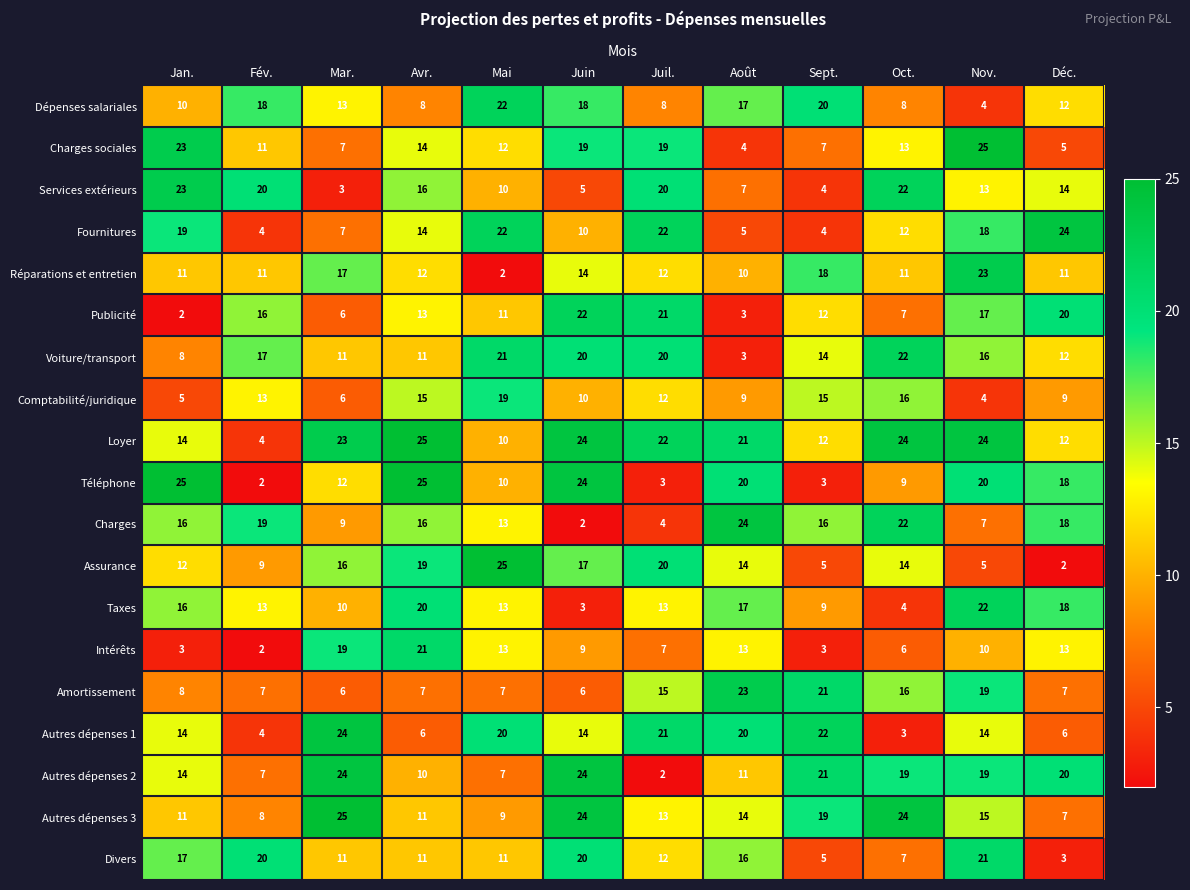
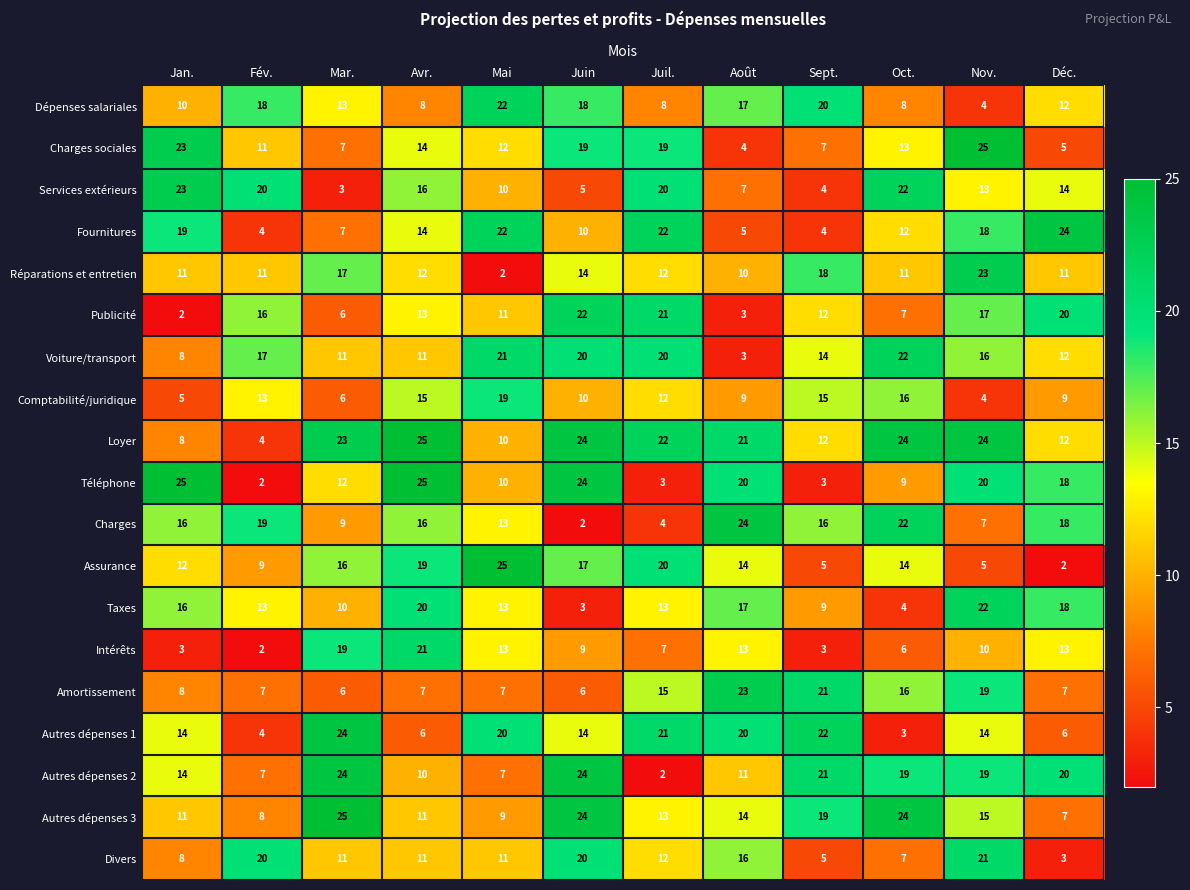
Loyer, Jan.: 14 -> 8
Divers, Jan.: 17 -> 8
